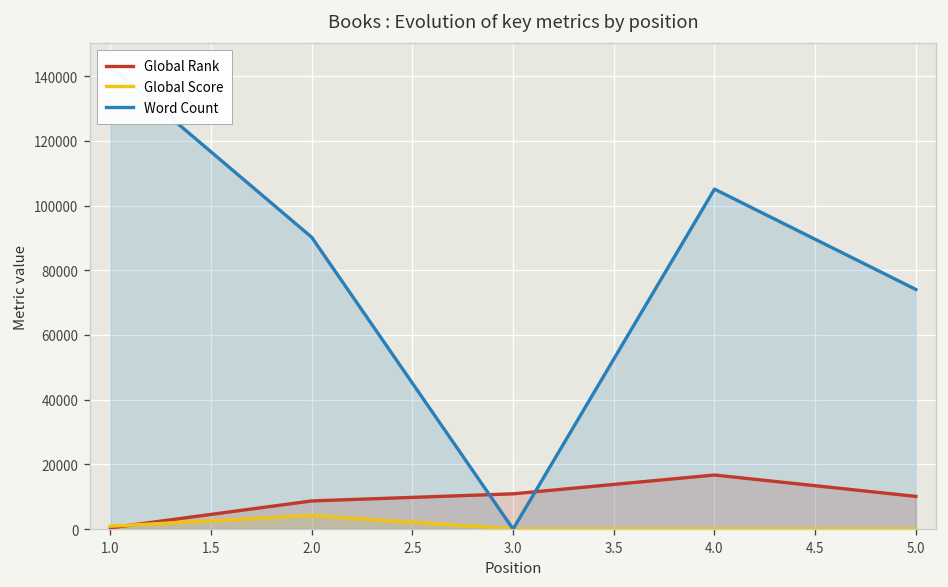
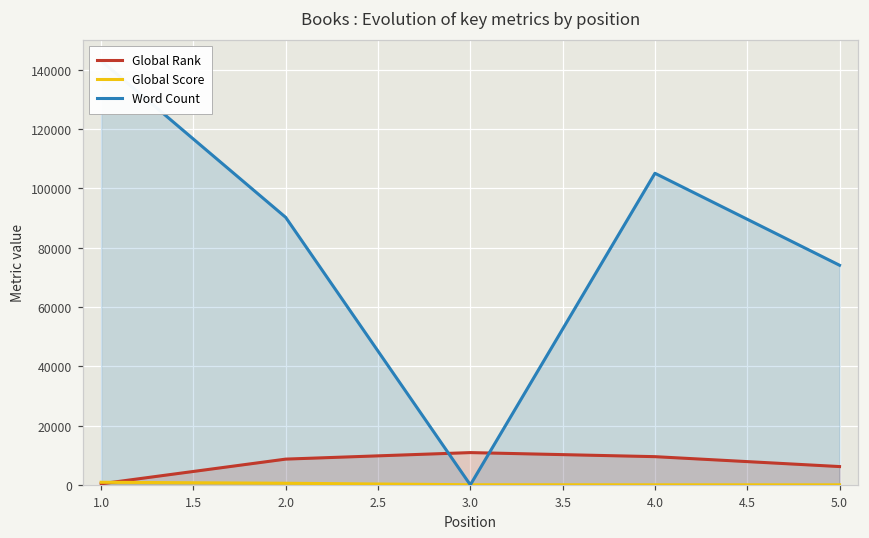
Global Score, 2.0: 4000 -> 1000
Global Rank, 4.0: 17000 -> 10000
Global Rank, 5.0: 10000 -> 6000
